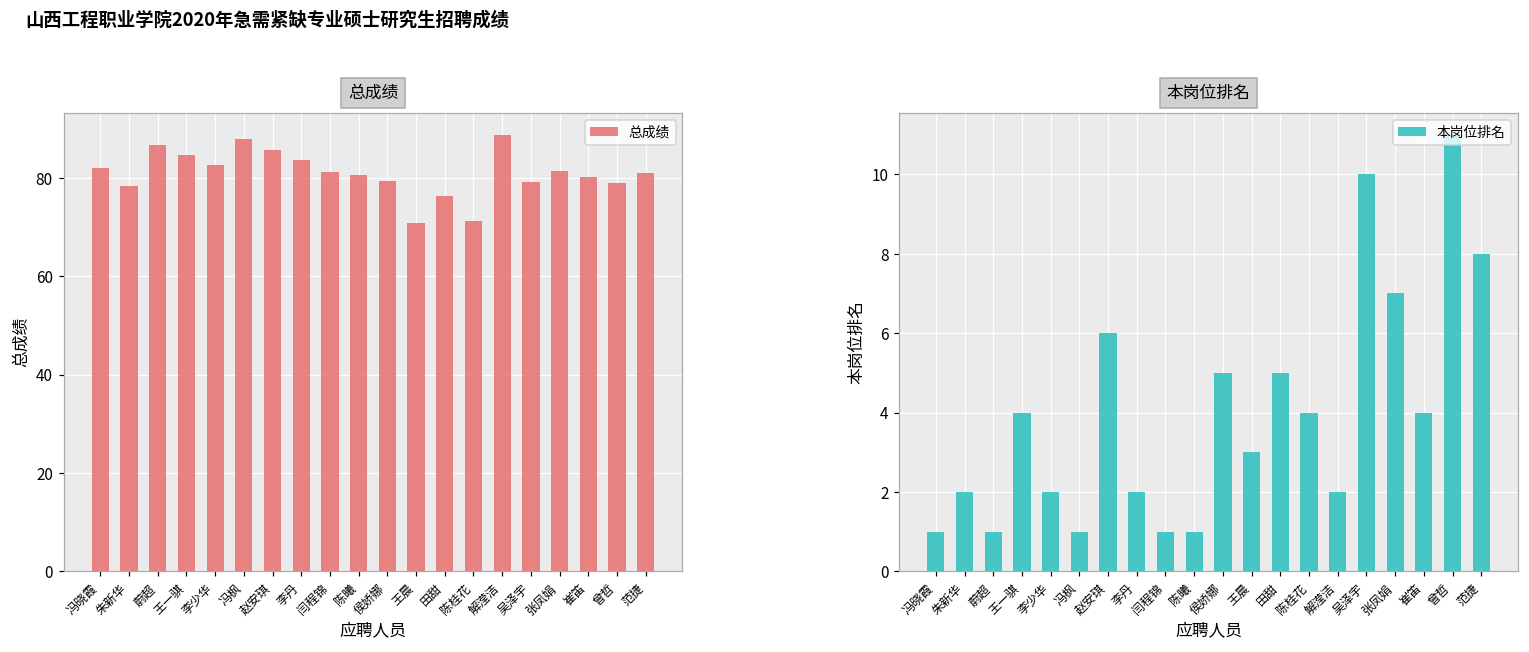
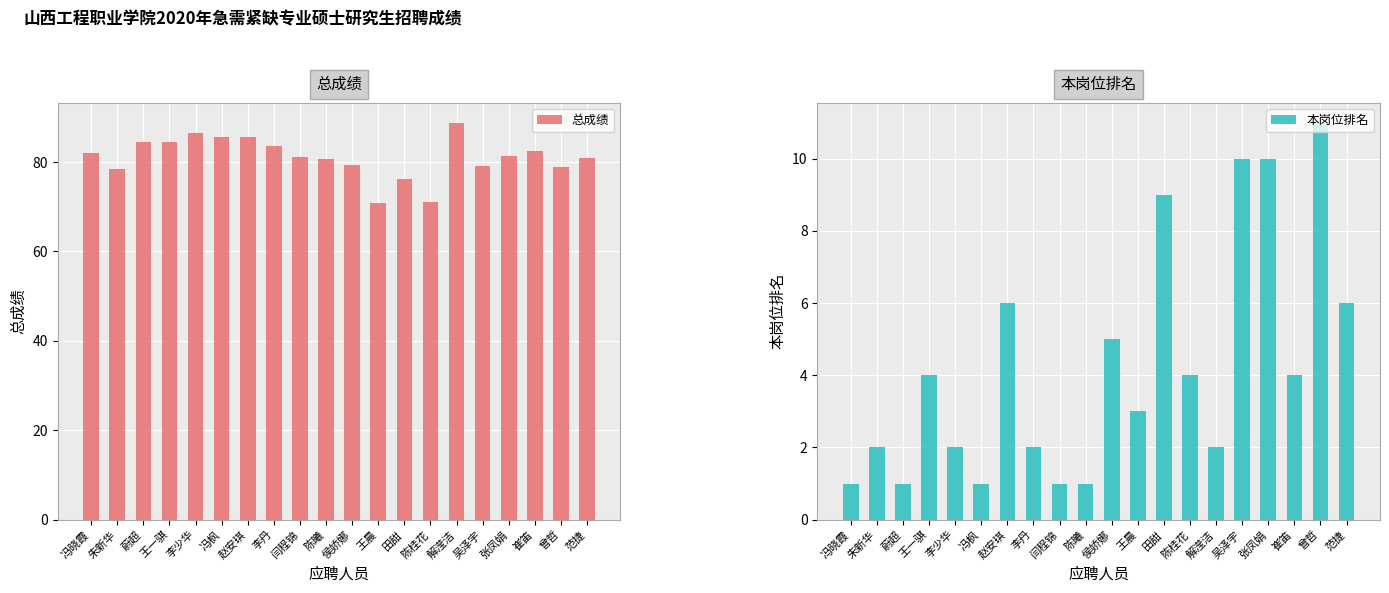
总成绩, 蔚超: 87 -> 85
总成绩, 李少华: 83 -> 87
总成绩, 冯枫: 88 -> 86
总成绩, 崔笛: 80 -> 82
本岗位排名, 田甜: 5 -> 9
本岗位排名, 张凤娟: 7 -> 10
本岗位排名, 范捷: 8 -> 6
